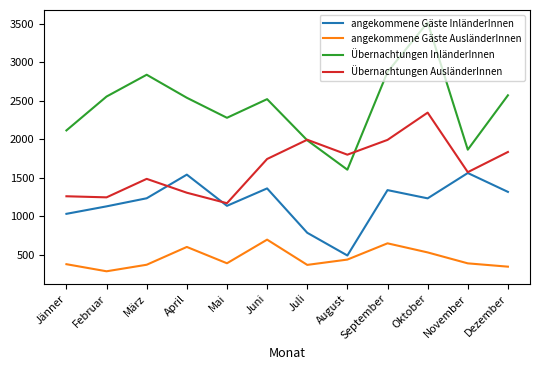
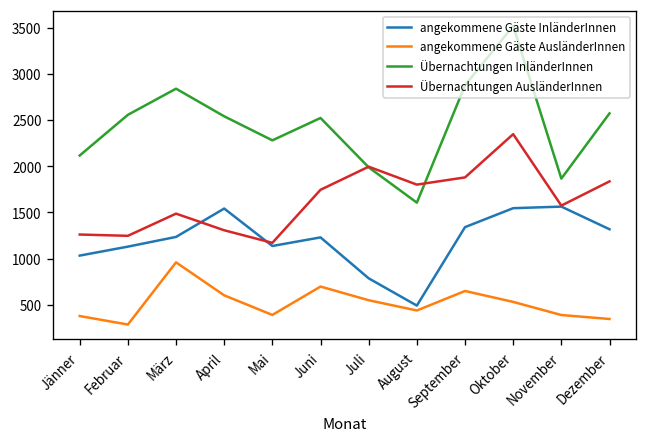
angekommene Gäste AusländerInnen, März: 400 -> 1000
angekommene Gäste InländerInnen, Juni: 1400 -> 1200
angekommene Gäste AusländerInnen, Juli: 400 -> 500
Übernachtungen AusländerInnen, September: 2000 -> 1900
angekommene Gäste InländerInnen, Oktober: 1200 -> 1500
